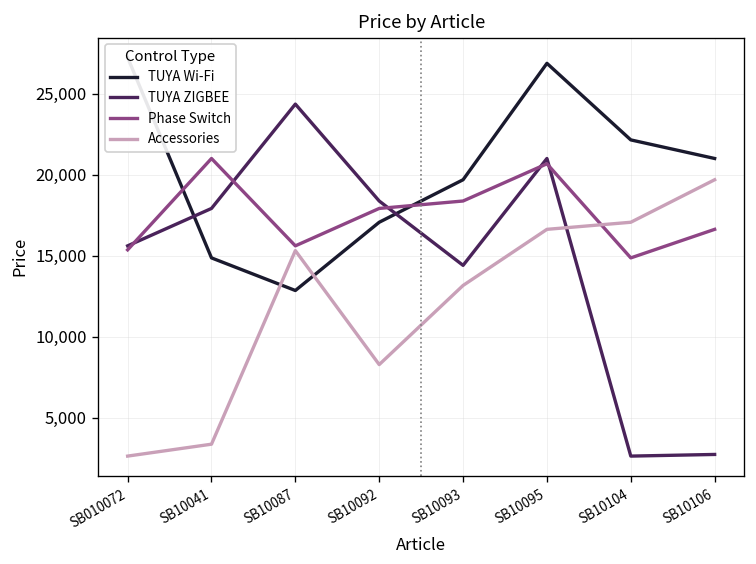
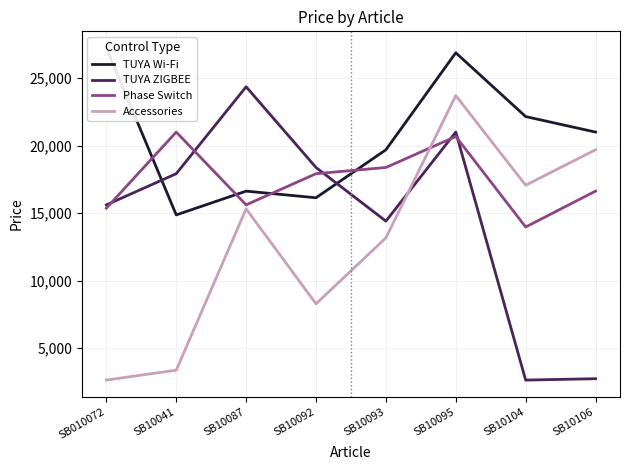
TUYA Wi-Fi, SB10087: 12,800 -> 16,600
TUYA Wi-Fi, SB10092: 17,100 -> 16,100
Accessories, SB10095: 16,600 -> 23,700
Phase Switch, SB10104: 14,900 -> 14,000
